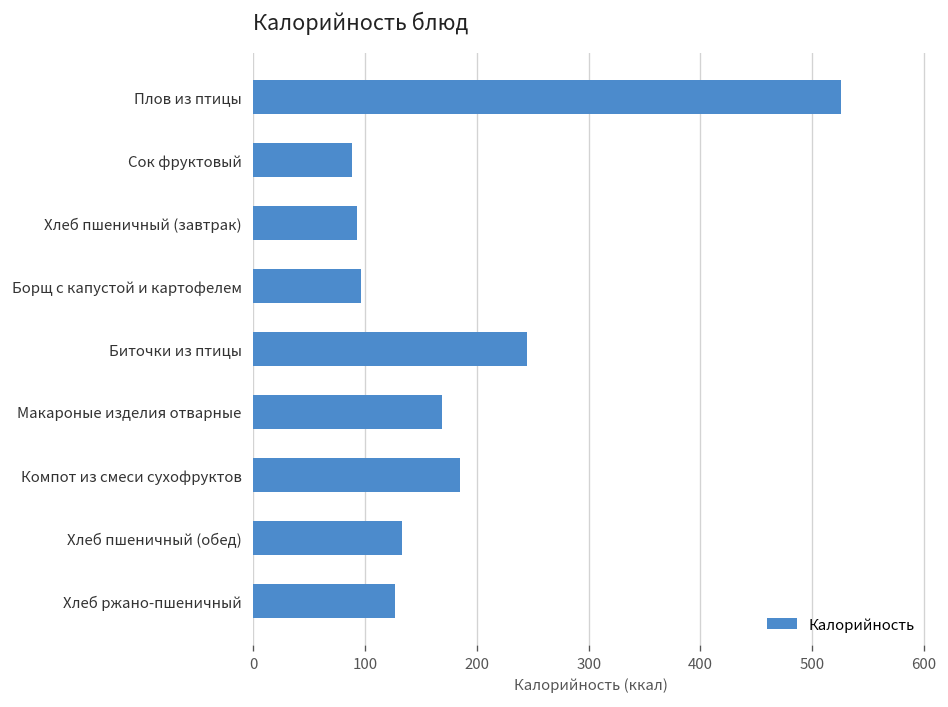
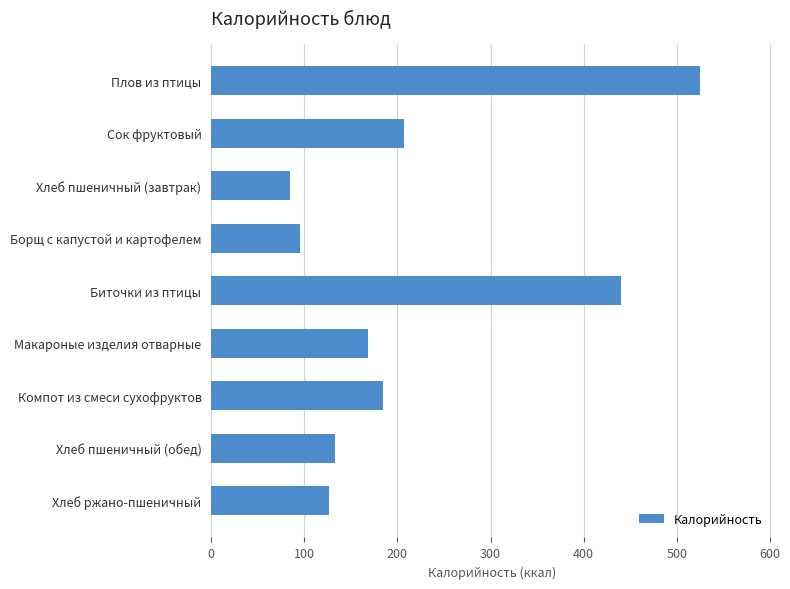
Сок фруктовый: 90 -> 210
Хлеб пшеничный (завтрак): 90 -> 80
Биточки из птицы: 250 -> 440
